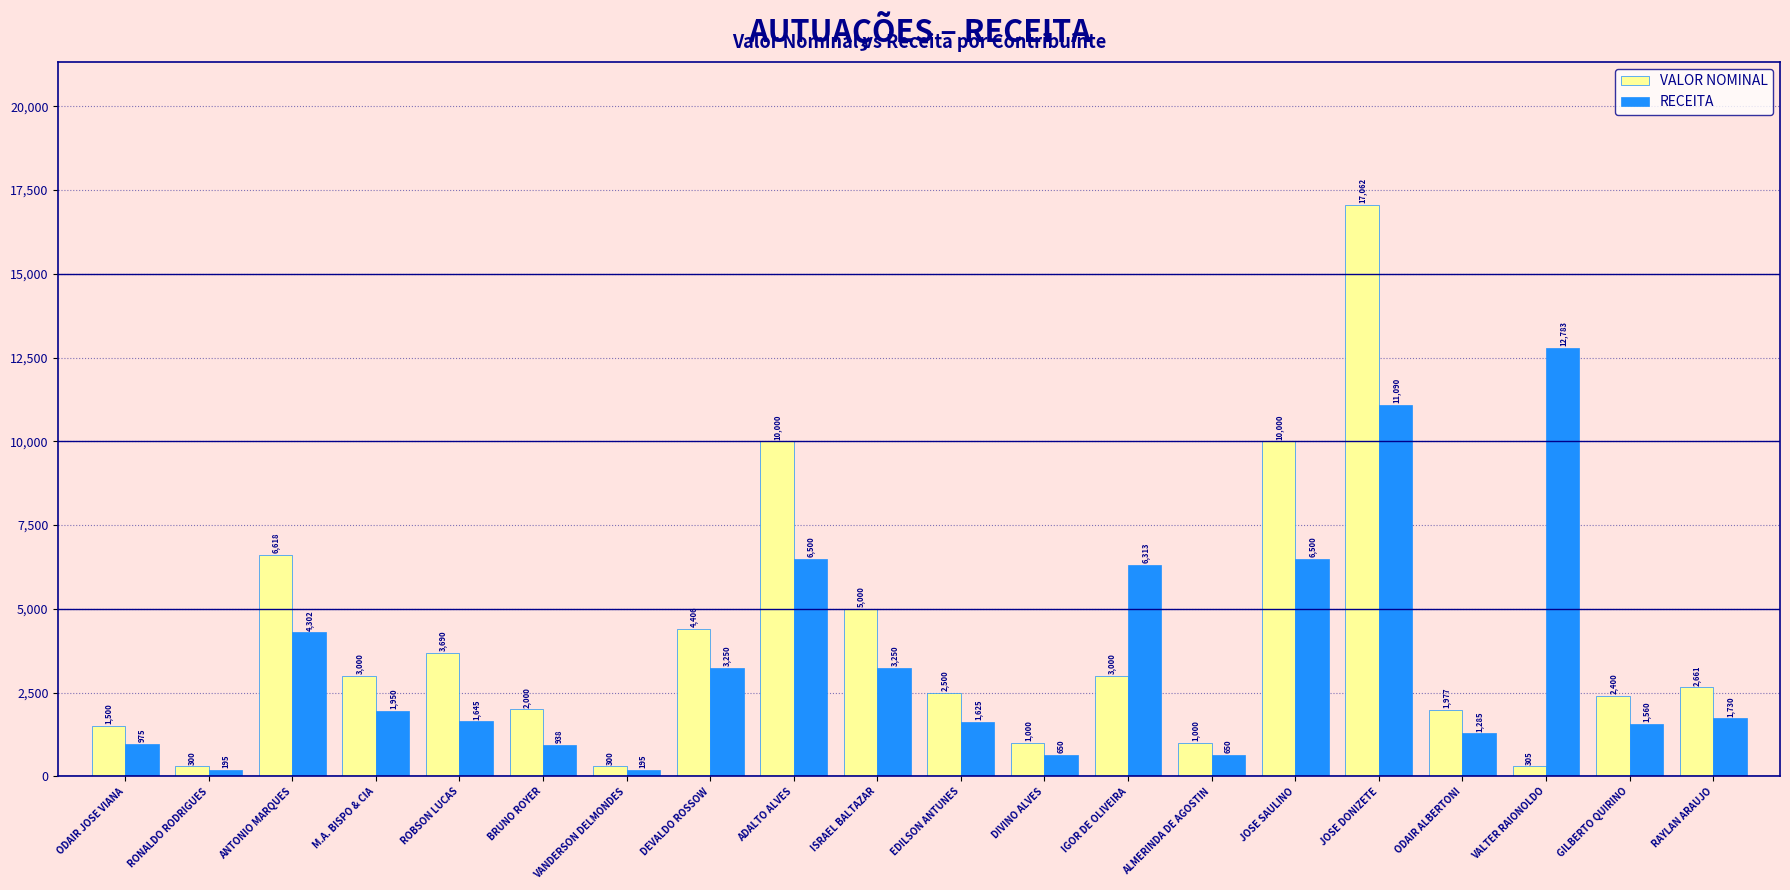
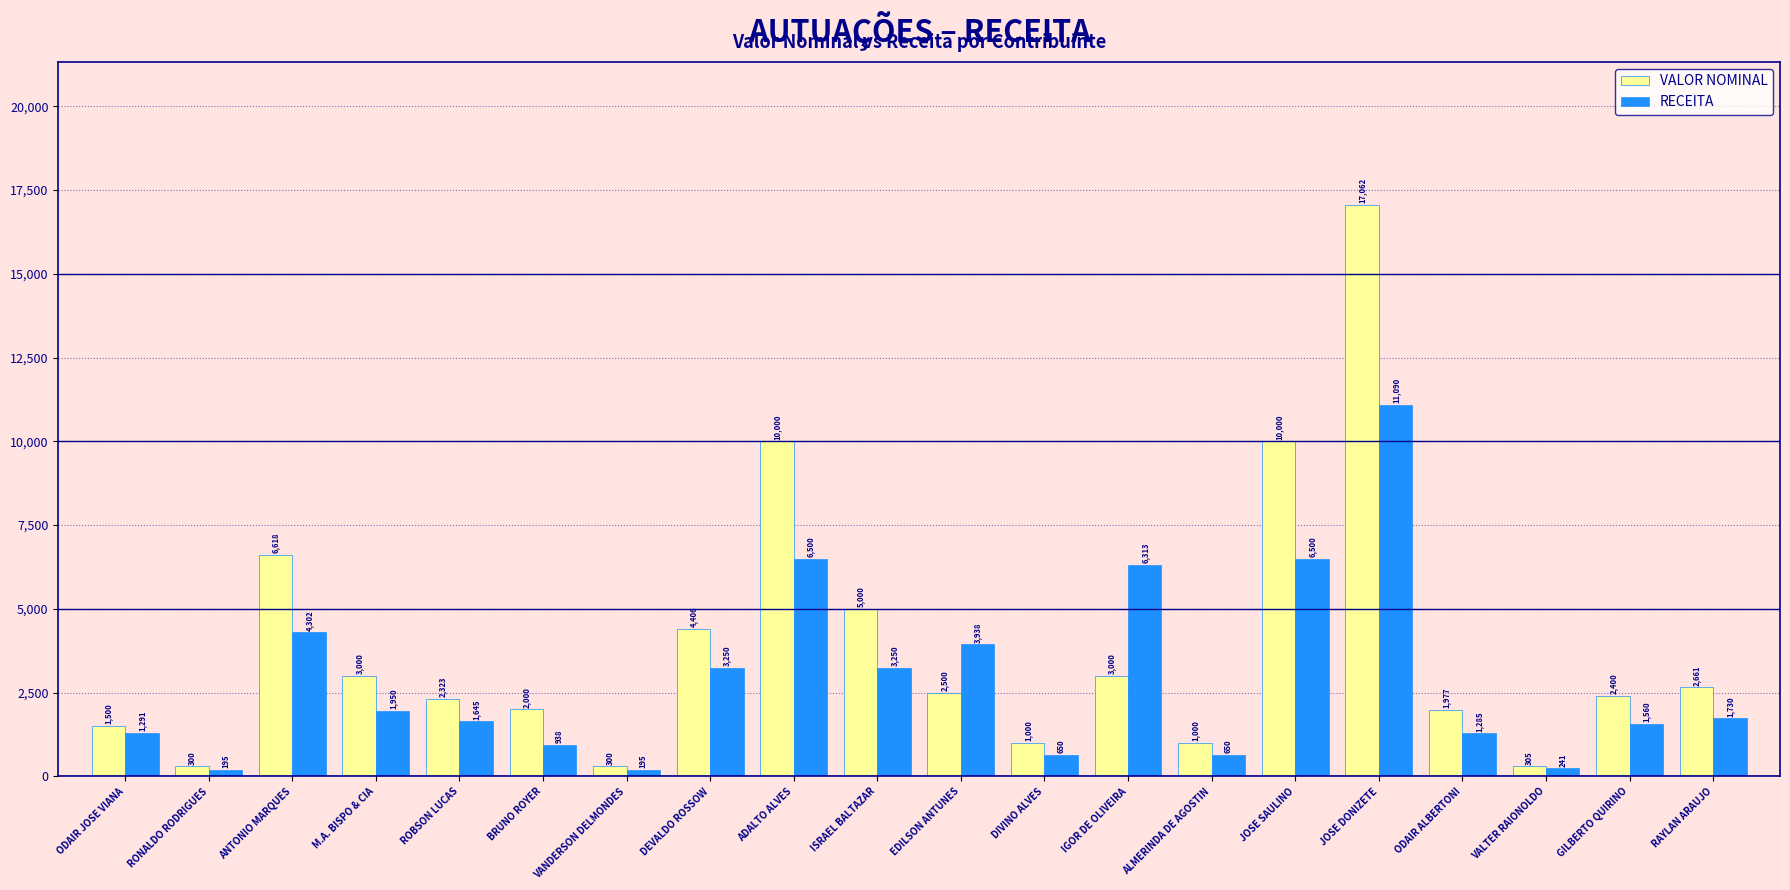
RECEITA, ODAIR JOSE VIANA: 975 -> 1,291
VALOR NOMINAL, ROBSON LUCAS: 3,690 -> 2,323
RECEITA, EDILSON ANTUNES: 1,625 -> 3,938
RECEITA, VALTER RAIONOLDO: 12,783 -> 241
